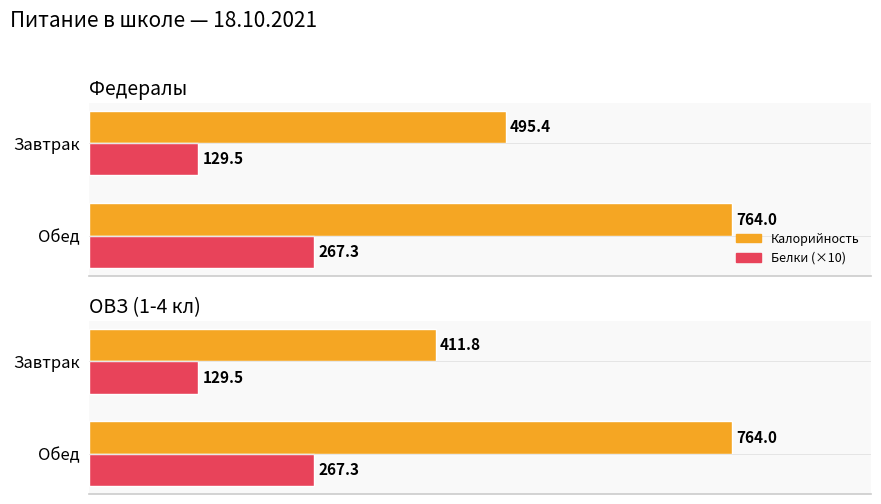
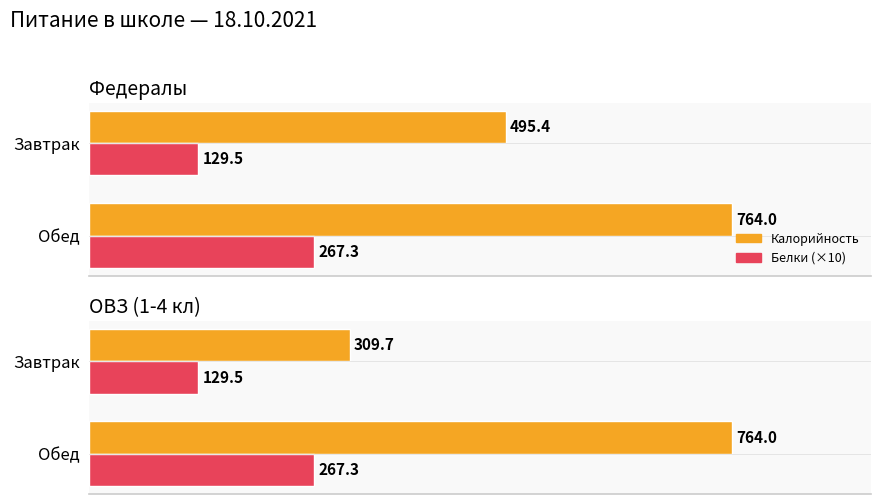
ОВЗ (1-4 кл), Калорийность, Завтрак: 411.8 -> 309.7
